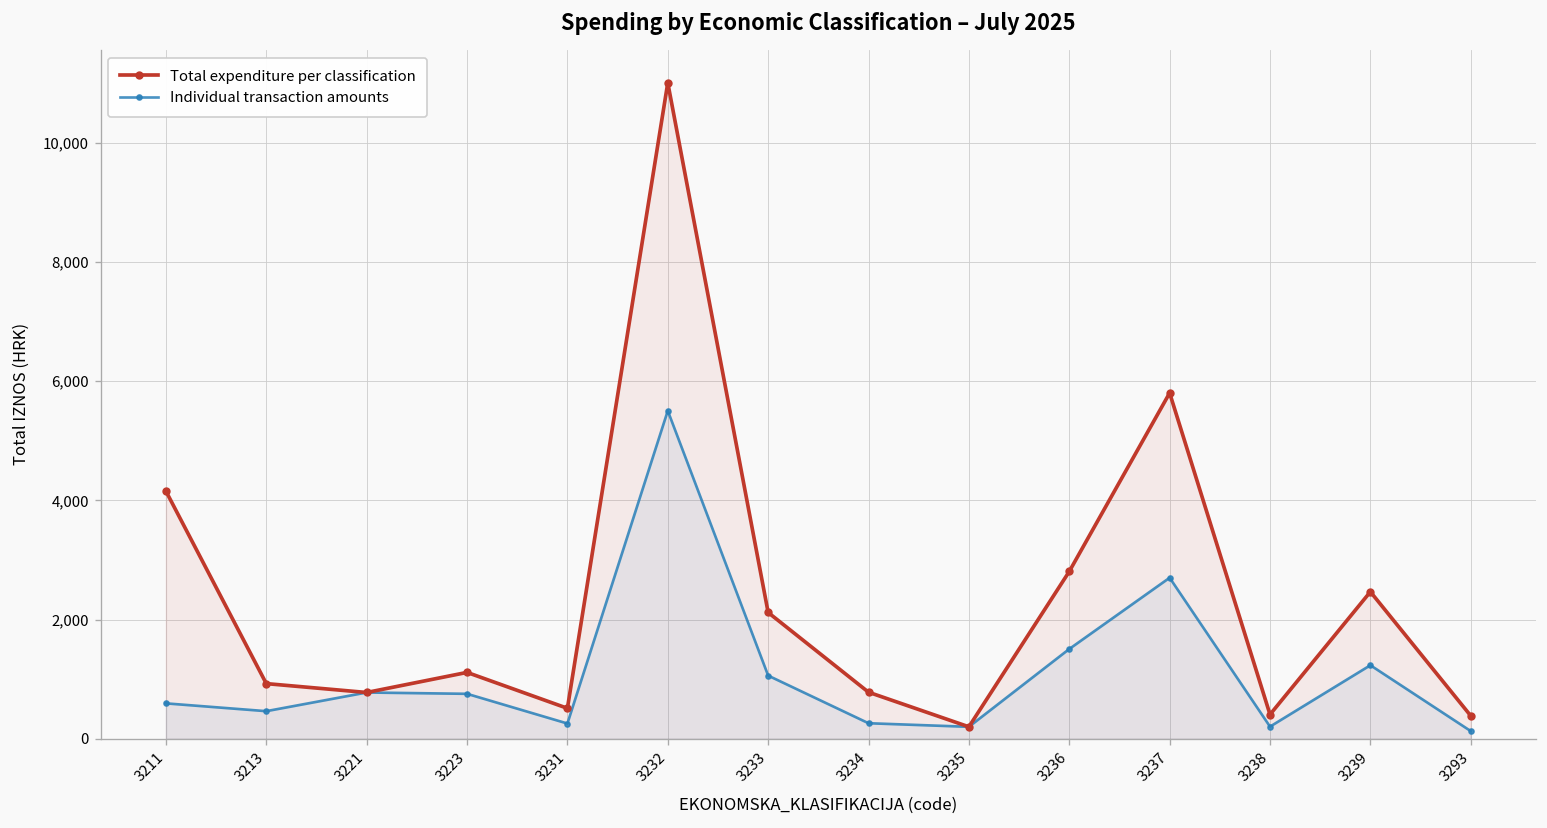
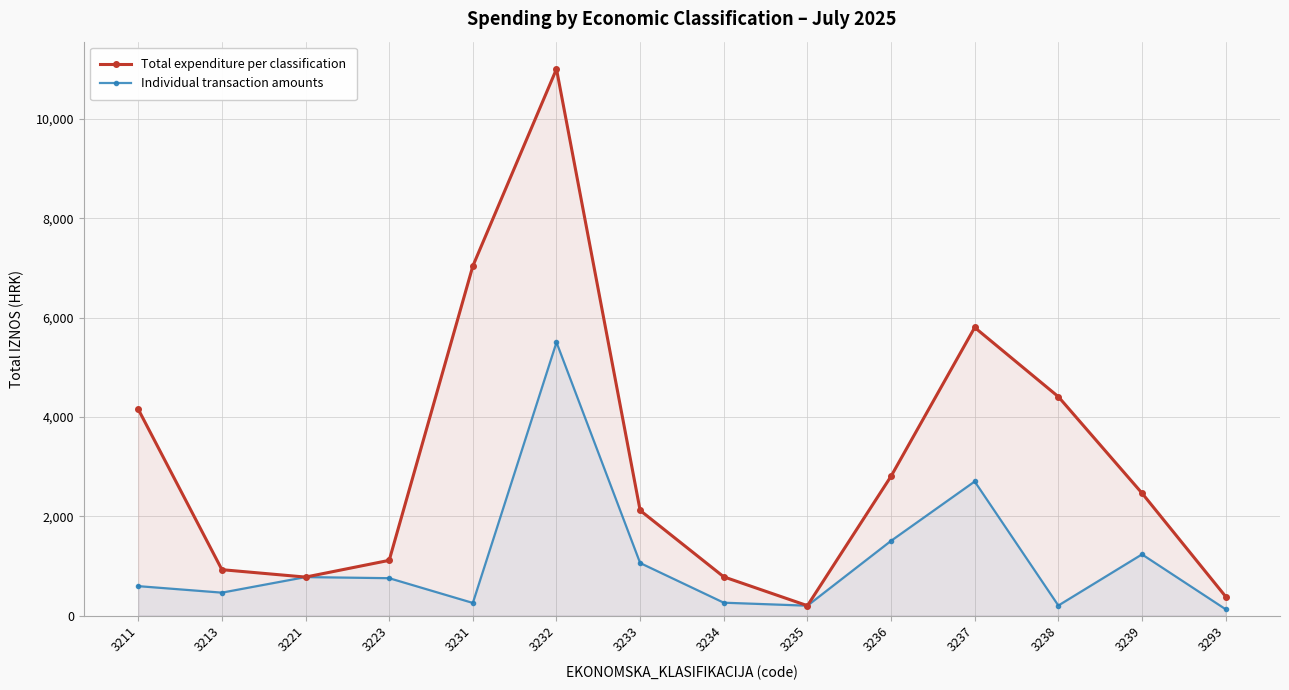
Total expenditure per classification, 3231: 500 -> 7,000
Total expenditure per classification, 3238: 400 -> 4,400
